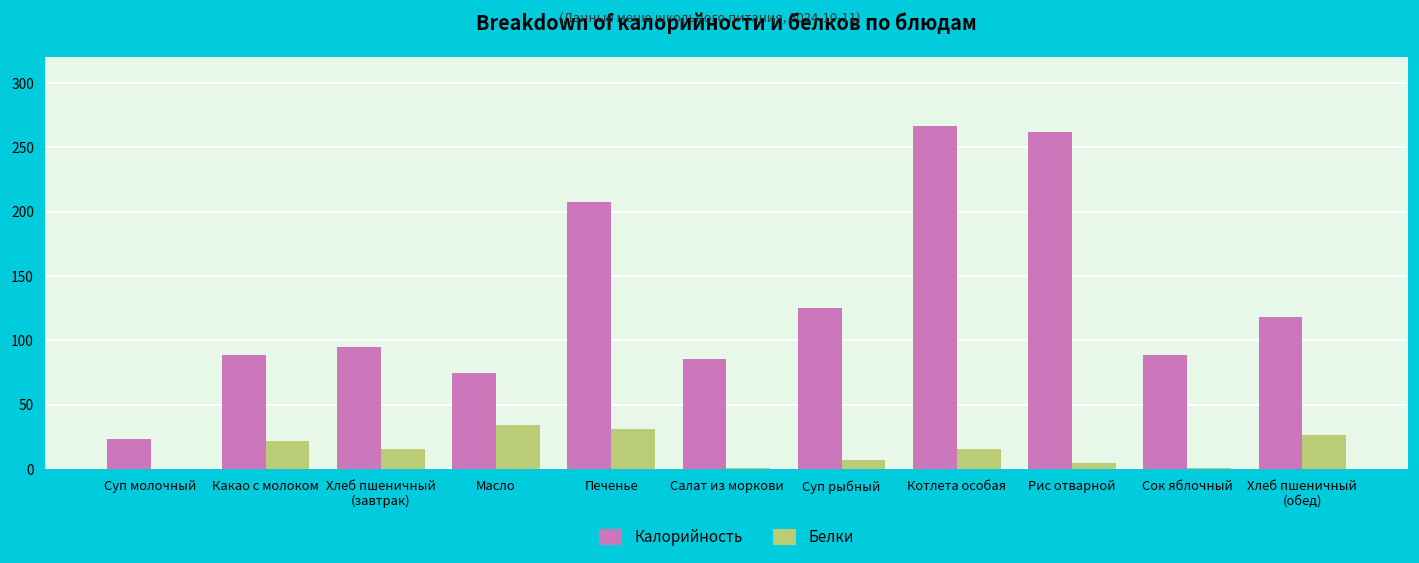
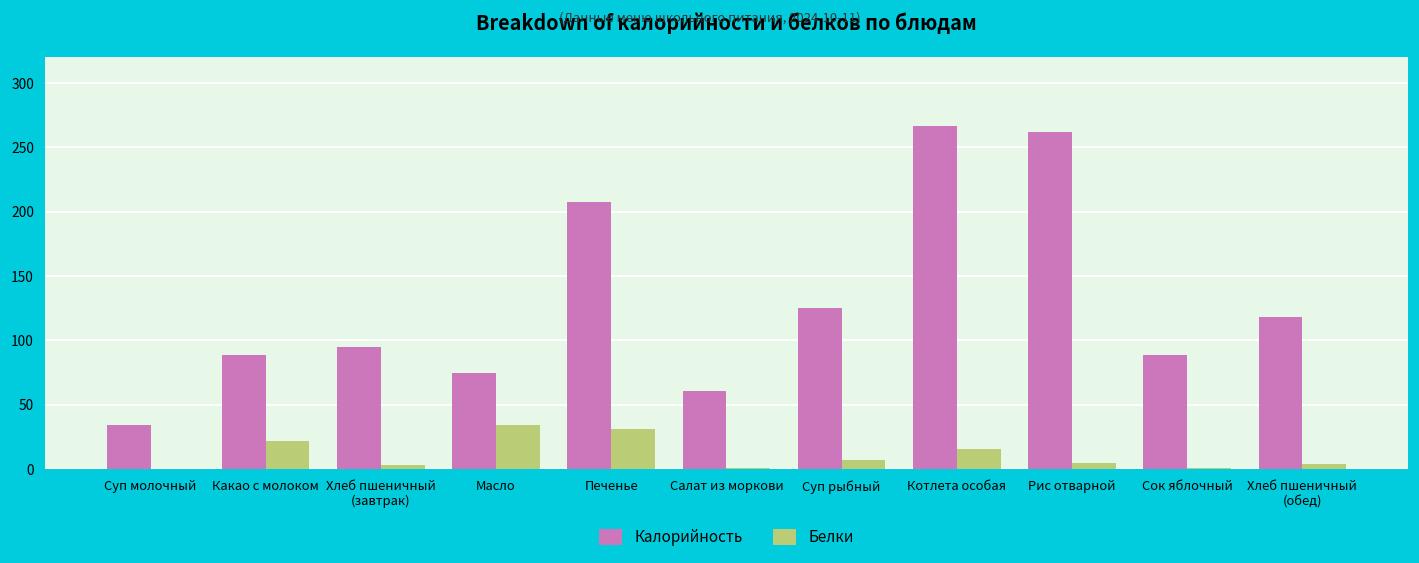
Калорийность, Суп молочный: 23 -> 34
Белки, Хлеб пшеничный (завтрак): 16 -> 3
Калорийность, Салат из моркови: 86 -> 61
Белки, Хлеб пшеничный (обед): 26 -> 4
